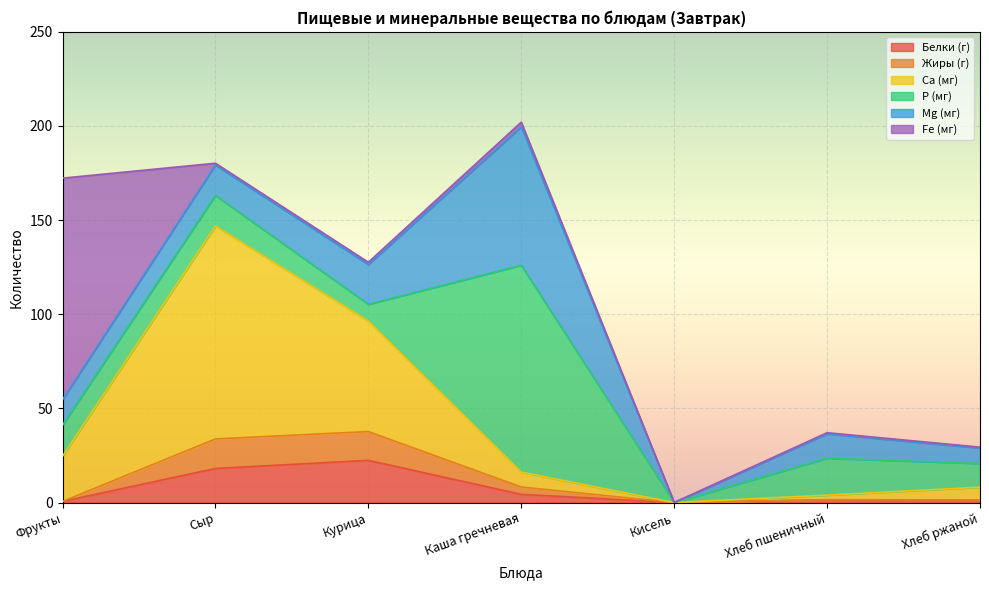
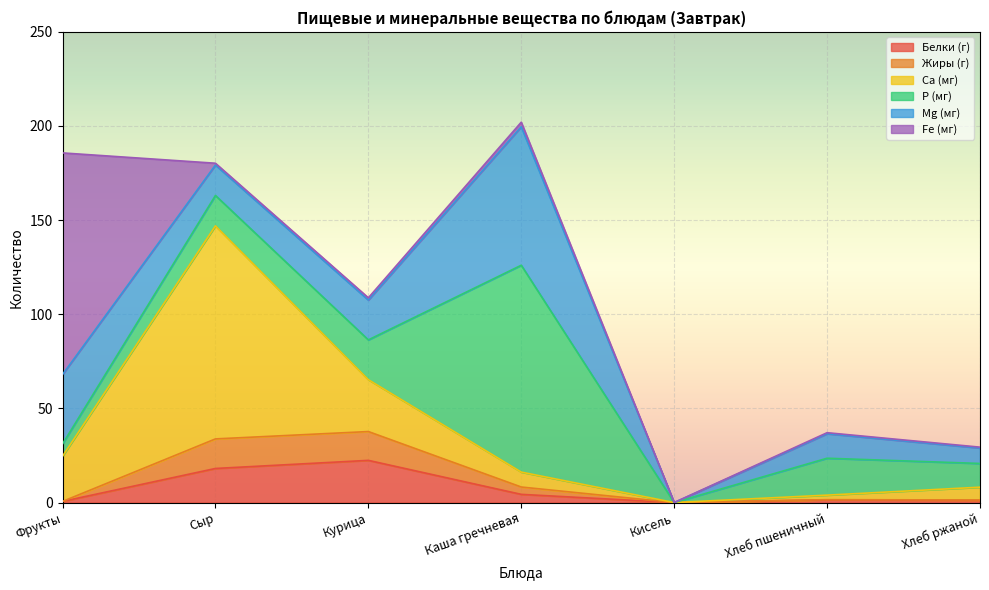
P (мг), Фрукты: 17 -> 7
Mg (мг), Фрукты: 14 -> 37
Ca (мг), Курица: 59 -> 28
P (мг), Курица: 9 -> 21
